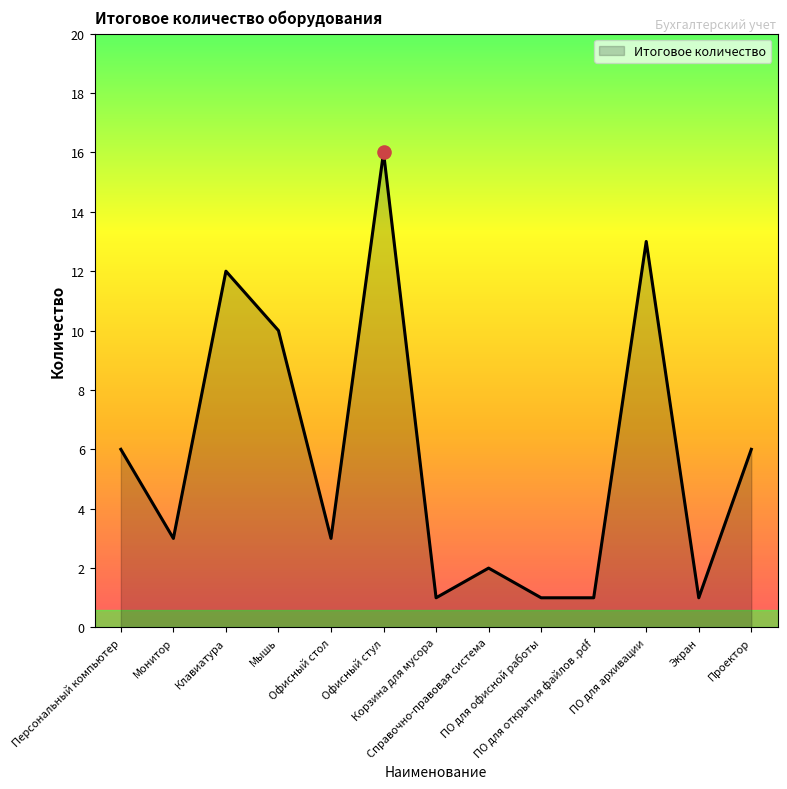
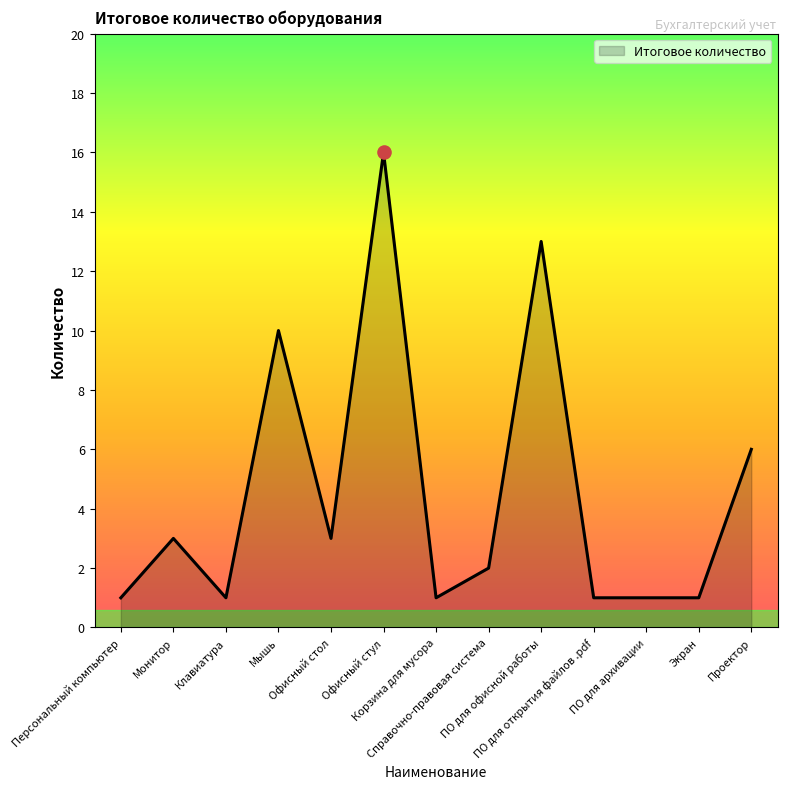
Итоговое количество, Персональный компьютер: 6 -> 1
Итоговое количество, Клавиатура: 12 -> 1
Итоговое количество, ПО для офисной работы: 1 -> 13
Итоговое количество, ПО для архивации: 13 -> 1
